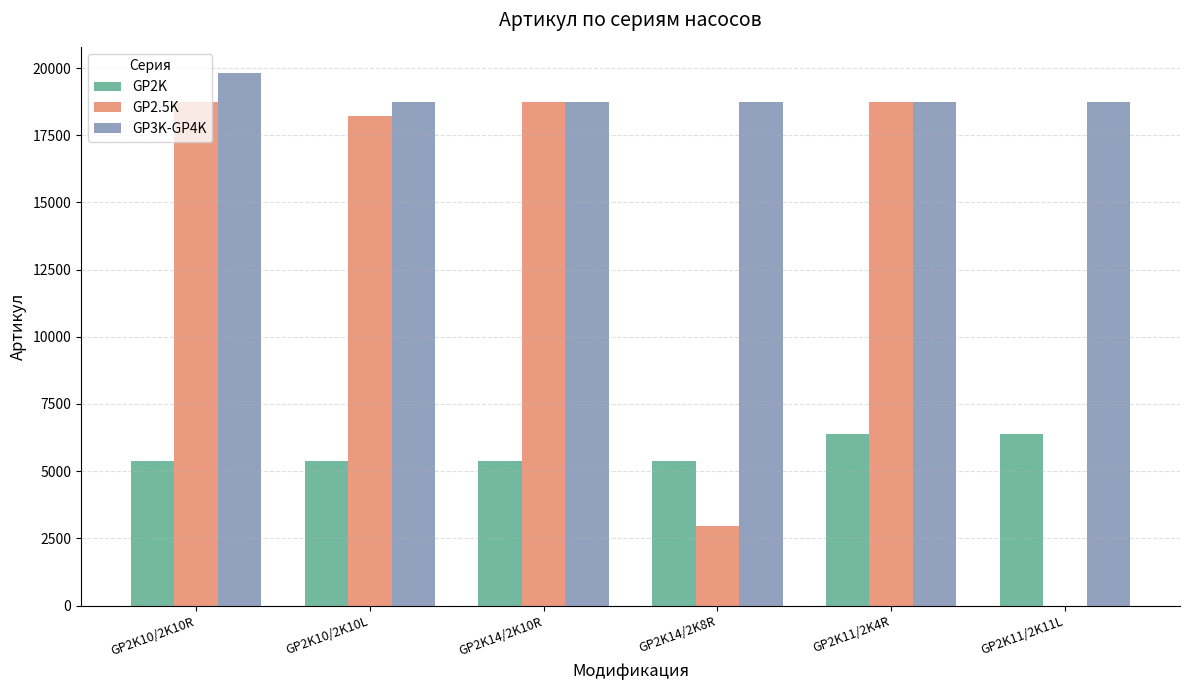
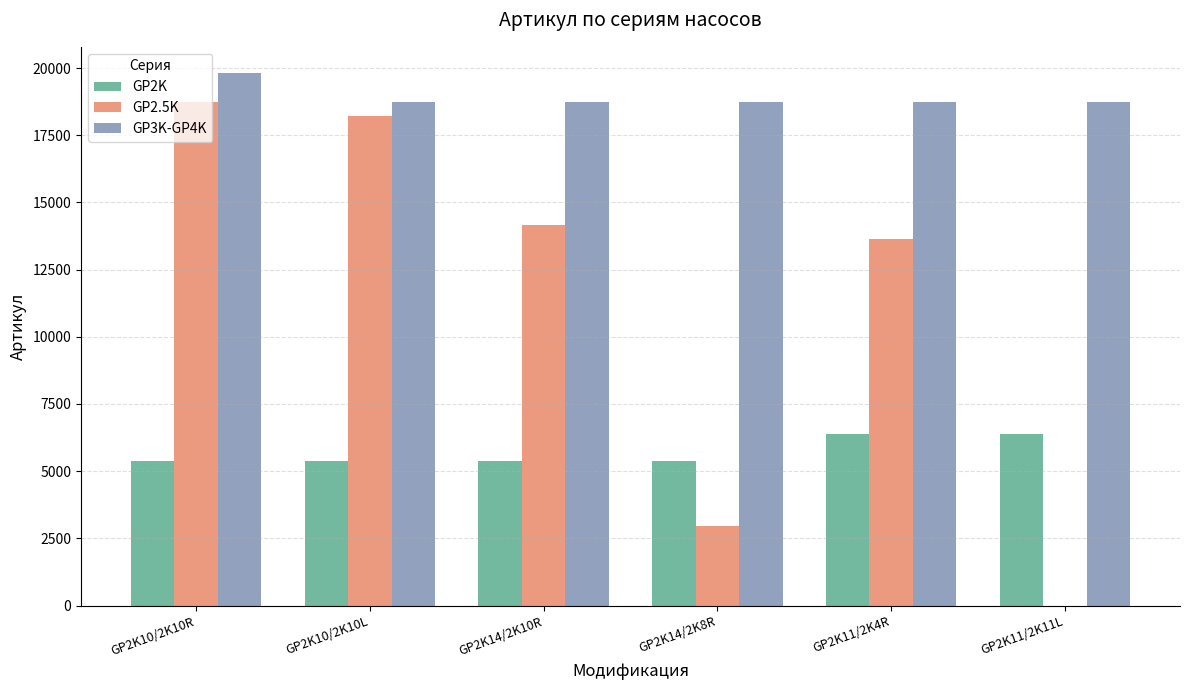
GP2.5K, GP2K14/2K10R: 18700 -> 14100
GP2.5K, GP2K11/2K4R: 18700 -> 13700
